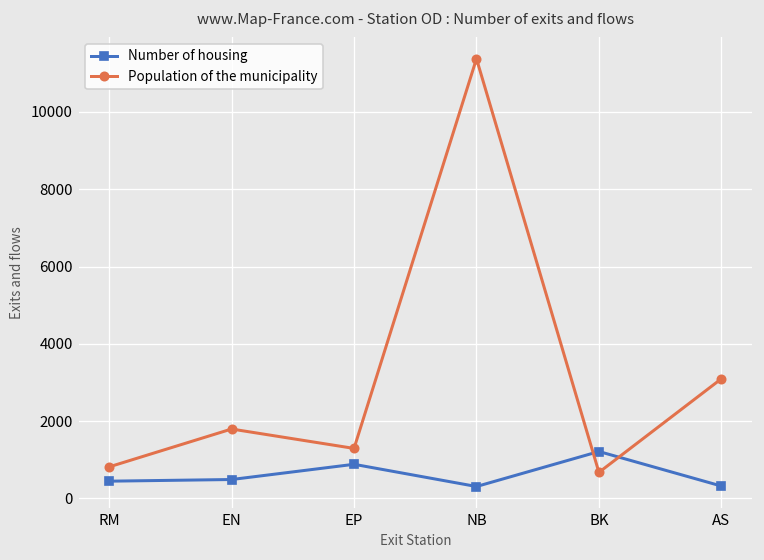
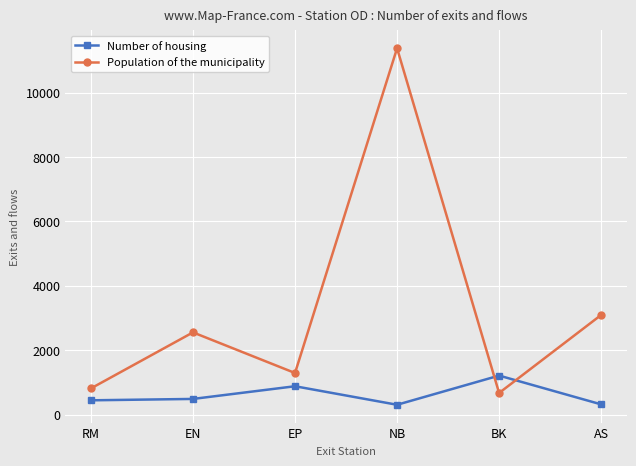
Population of the municipality, EN: 1800 -> 2600
